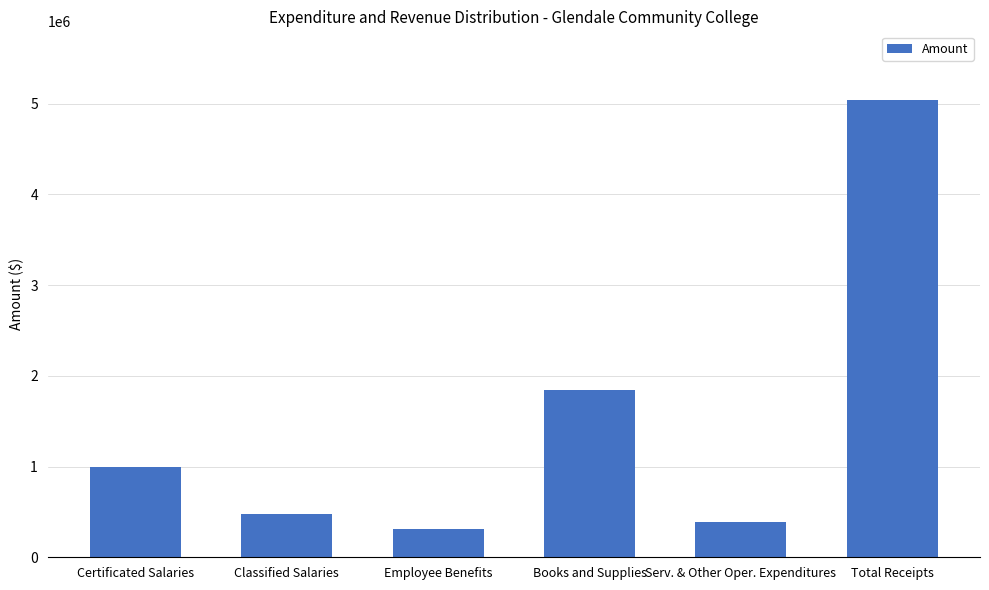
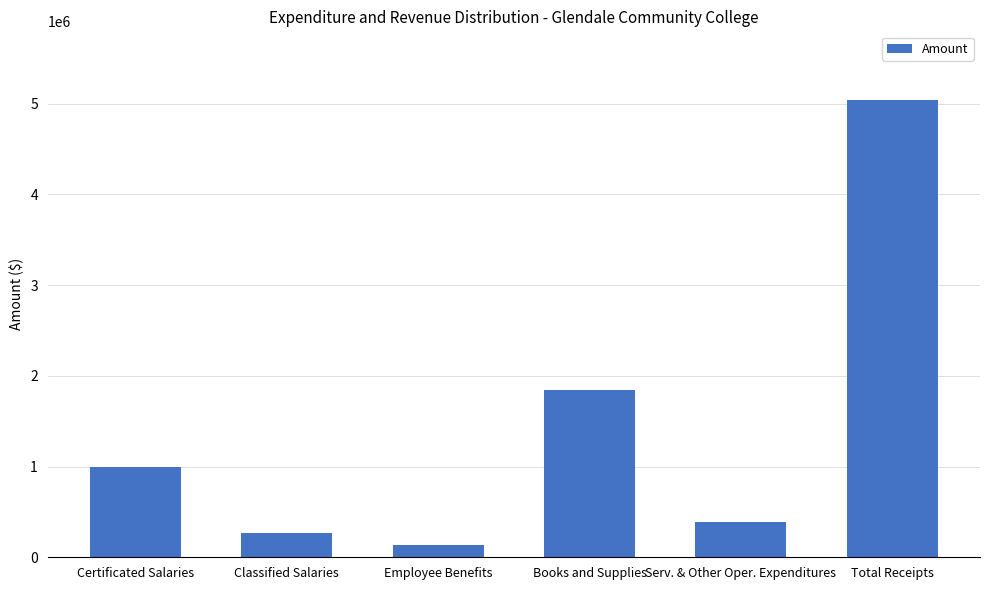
Classified Salaries: 500000 -> 300000
Employee Benefits: 300000 -> 100000
